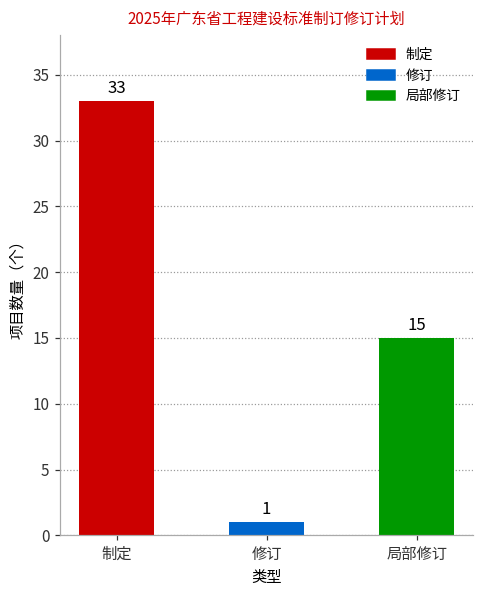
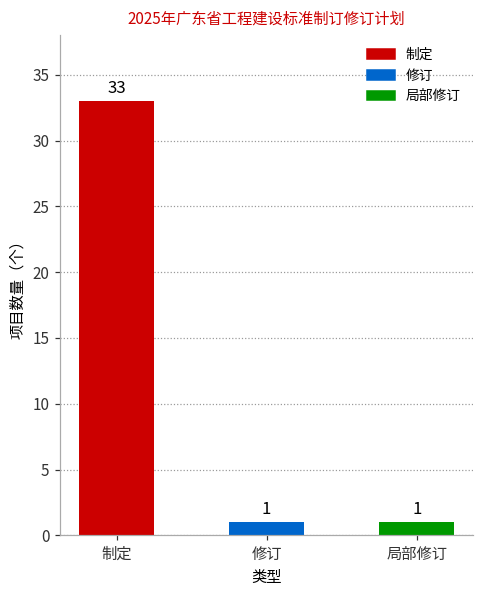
局部修订: 15 -> 1
